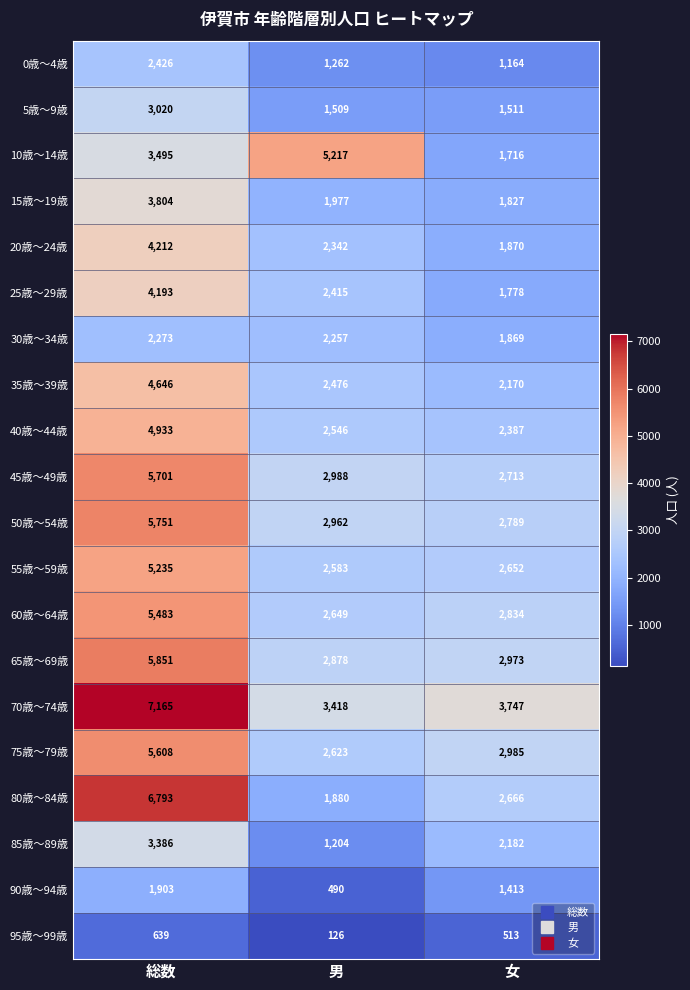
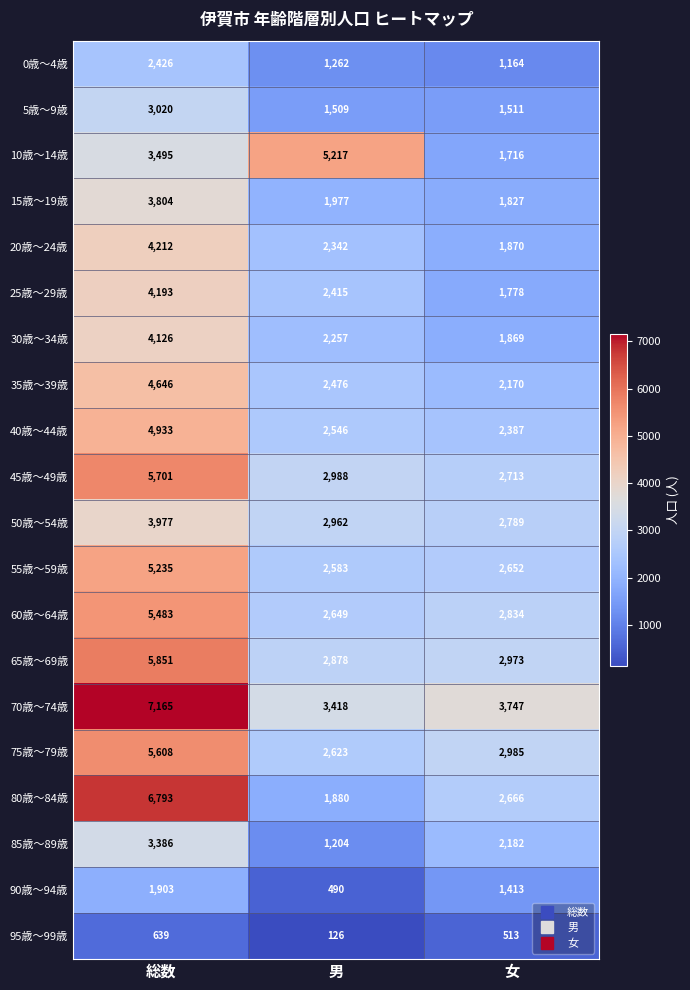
30歳～34歳, 総数: 2,273 -> 4,126
50歳～54歳, 総数: 5,751 -> 3,977
